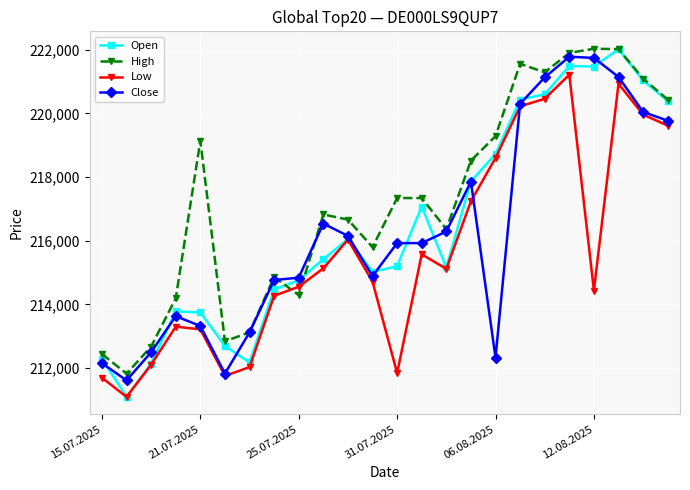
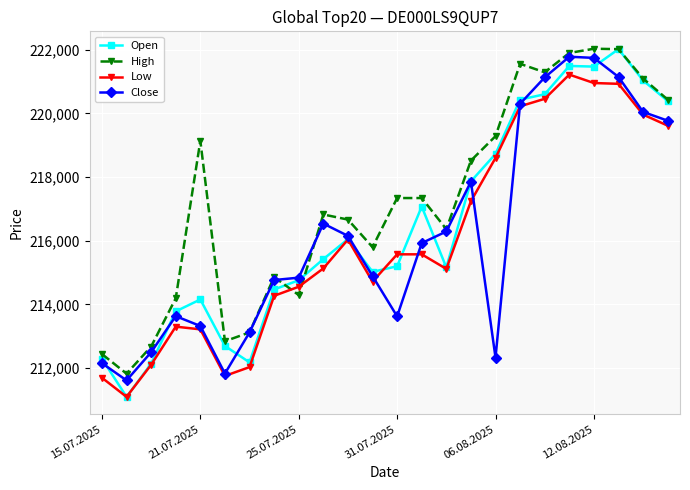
Open, 21.07.2025: 213,700 -> 214,200
Low, 31.07.2025: 211,800 -> 215,600
Close, 31.07.2025: 215,900 -> 213,600
Low, 12.08.2025: 214,400 -> 221,000
